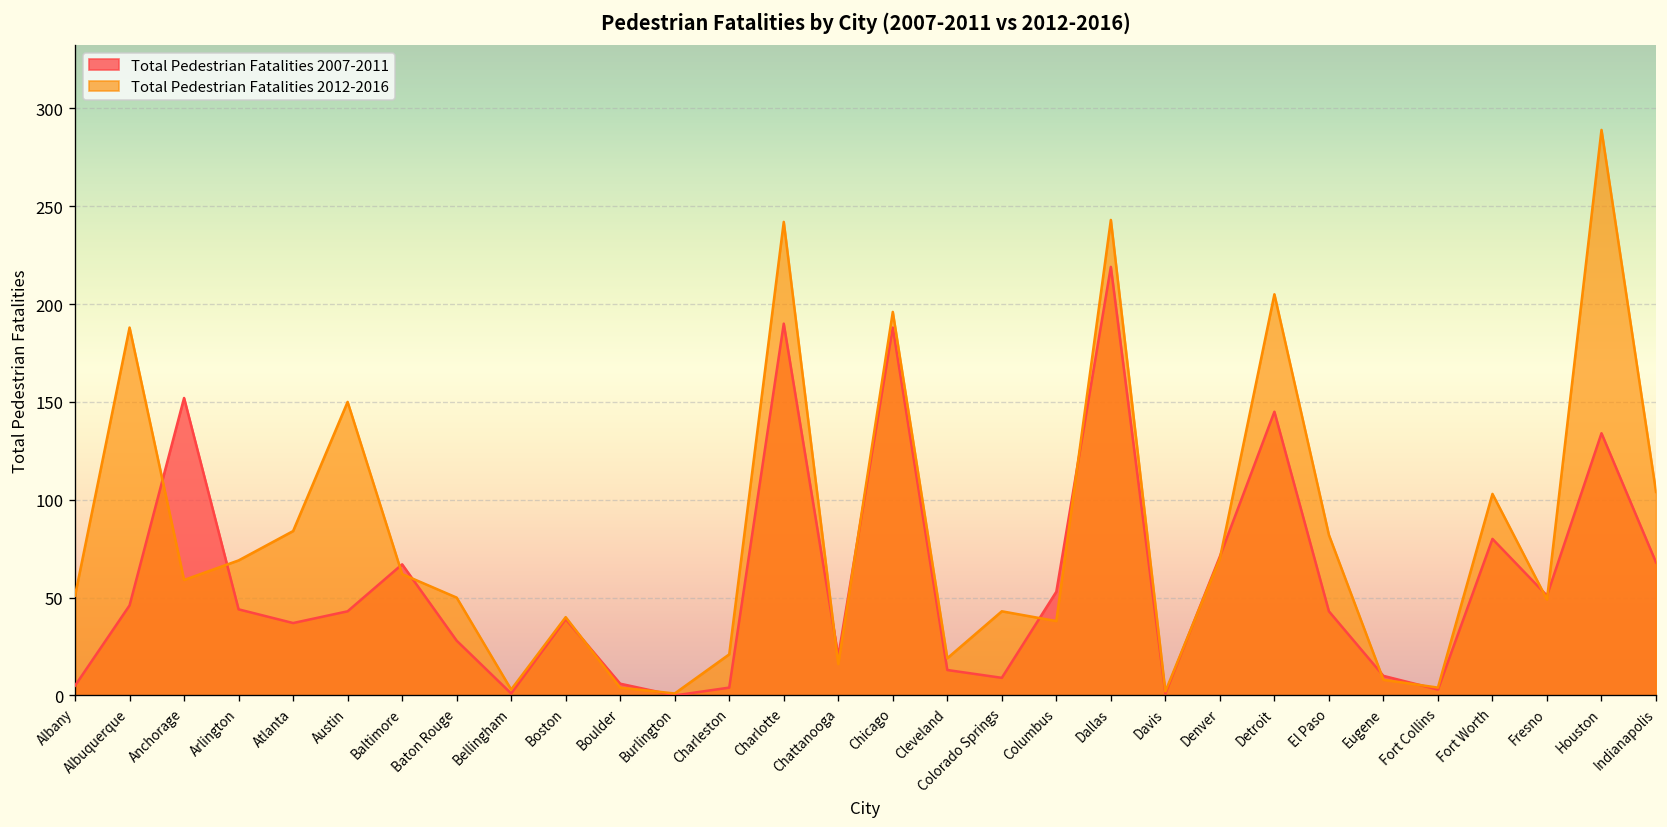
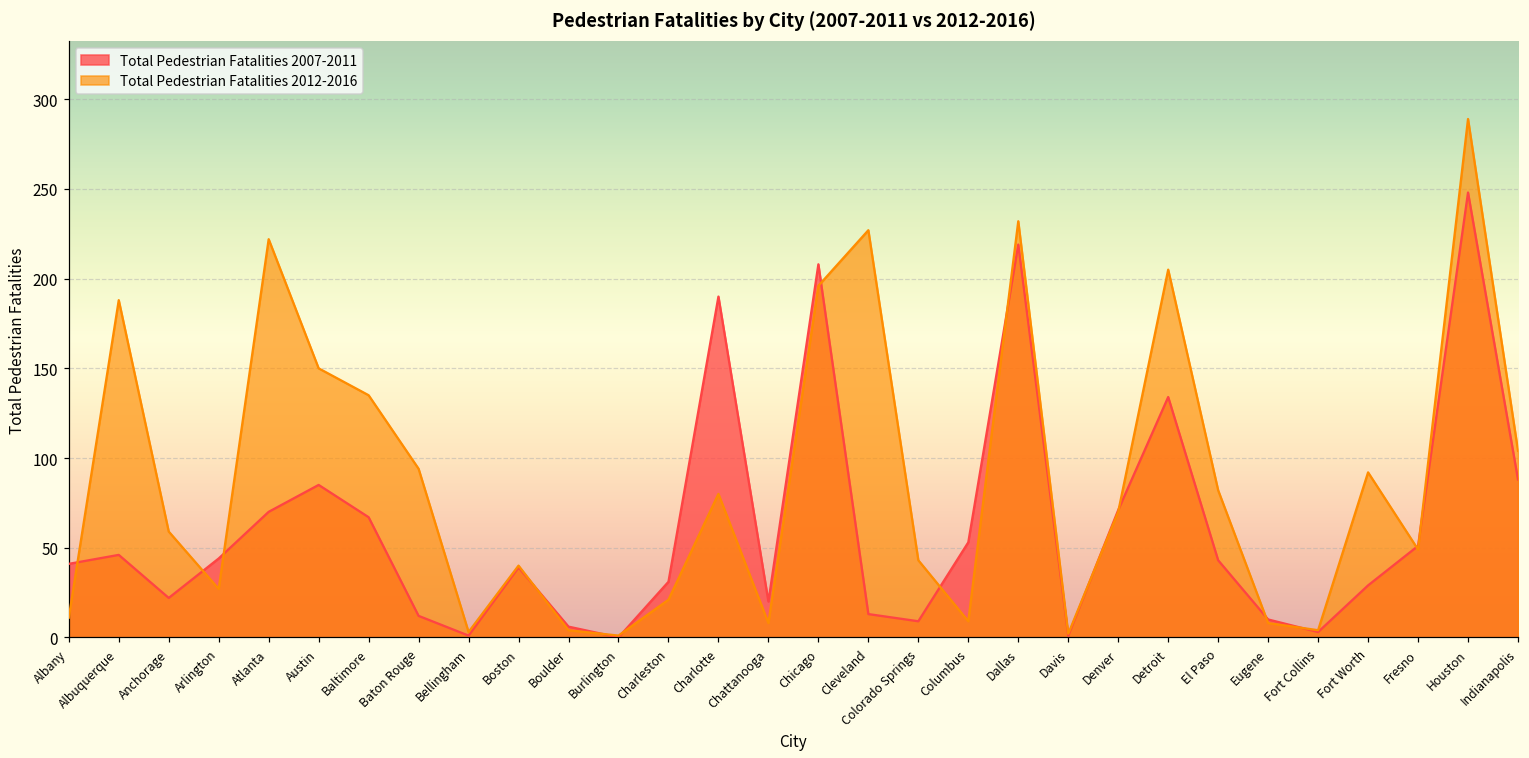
Total Pedestrian Fatalities 2007-2011, Albany: 5 -> 41
Total Pedestrian Fatalities 2012-2016, Albany: 51 -> 11
Total Pedestrian Fatalities 2007-2011, Anchorage: 152 -> 22
Total Pedestrian Fatalities 2012-2016, Arlington: 69 -> 27
Total Pedestrian Fatalities 2007-2011, Atlanta: 37 -> 70
Total Pedestrian Fatalities 2012-2016, Atlanta: 84 -> 222
Total Pedestrian Fatalities 2007-2011, Austin: 43 -> 85
Total Pedestrian Fatalities 2012-2016, Baltimore: 62 -> 135
Total Pedestrian Fatalities 2007-2011, Baton Rouge: 28 -> 12
Total Pedestrian Fatalities 2012-2016, Baton Rouge: 50 -> 94
Total Pedestrian Fatalities 2007-2011, Charleston: 4 -> 31
Total Pedestrian Fatalities 2012-2016, Charlotte: 242 -> 80
Total Pedestrian Fatalities 2012-2016, Chattanooga: 16 -> 8
Total Pedestrian Fatalities 2007-2011, Chicago: 188 -> 208
Total Pedestrian Fatalities 2012-2016, Cleveland: 19 -> 227
Total Pedestrian Fatalities 2012-2016, Columbus: 38 -> 9
Total Pedestrian Fatalities 2012-2016, Dallas: 243 -> 232
Total Pedestrian Fatalities 2007-2011, Detroit: 145 -> 134
Total Pedestrian Fatalities 2007-2011, Fort Worth: 80 -> 29
Total Pedestrian Fatalities 2012-2016, Fort Worth: 103 -> 92
Total Pedestrian Fatalities 2007-2011, Houston: 134 -> 248
Total Pedestrian Fatalities 2007-2011, Indianapolis: 68 -> 88
